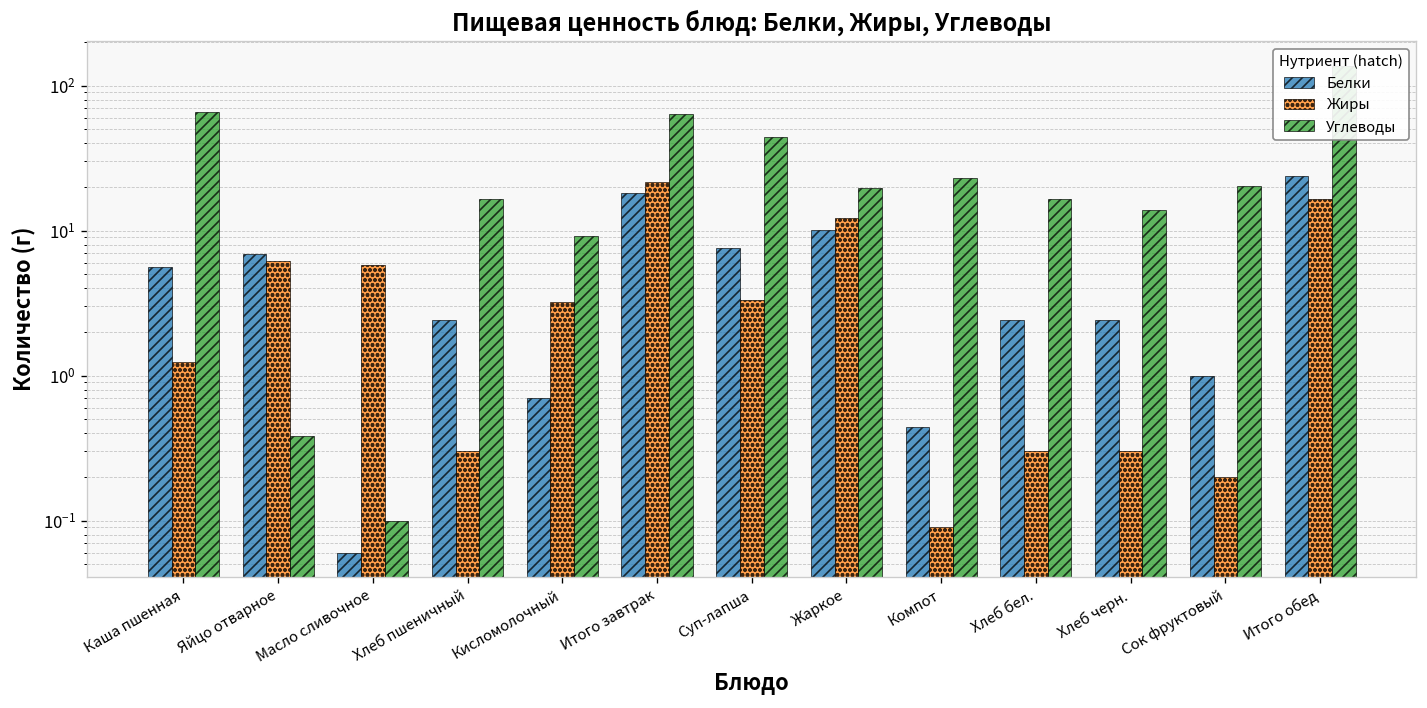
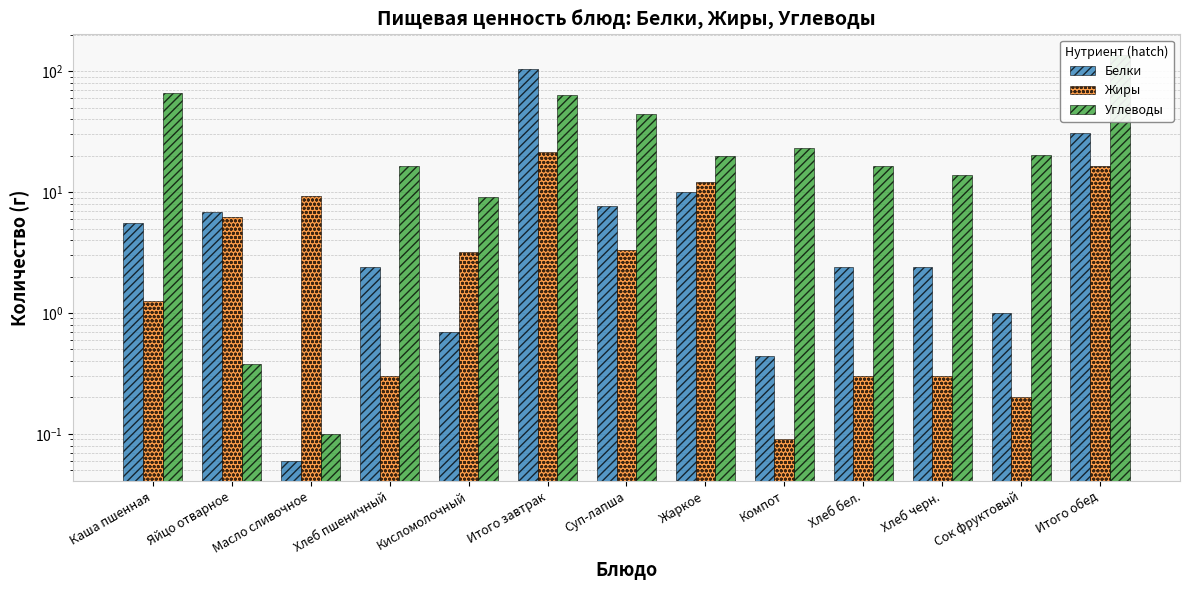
Жиры, Масло сливочное: 6 -> 9
Белки, Итого завтрак: 18 -> 100
Белки, Итого обед: 24 -> 31
